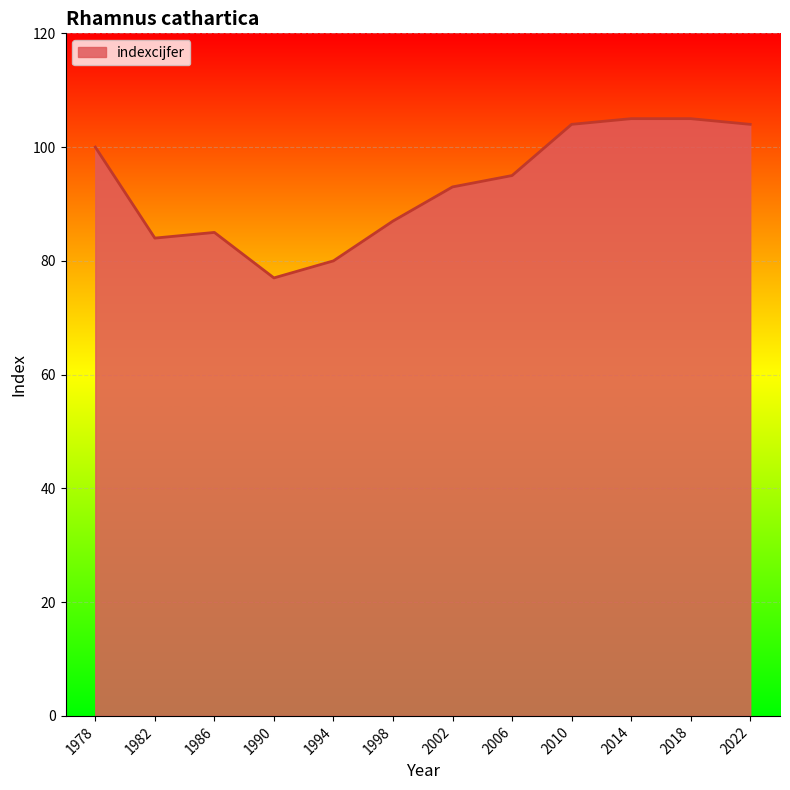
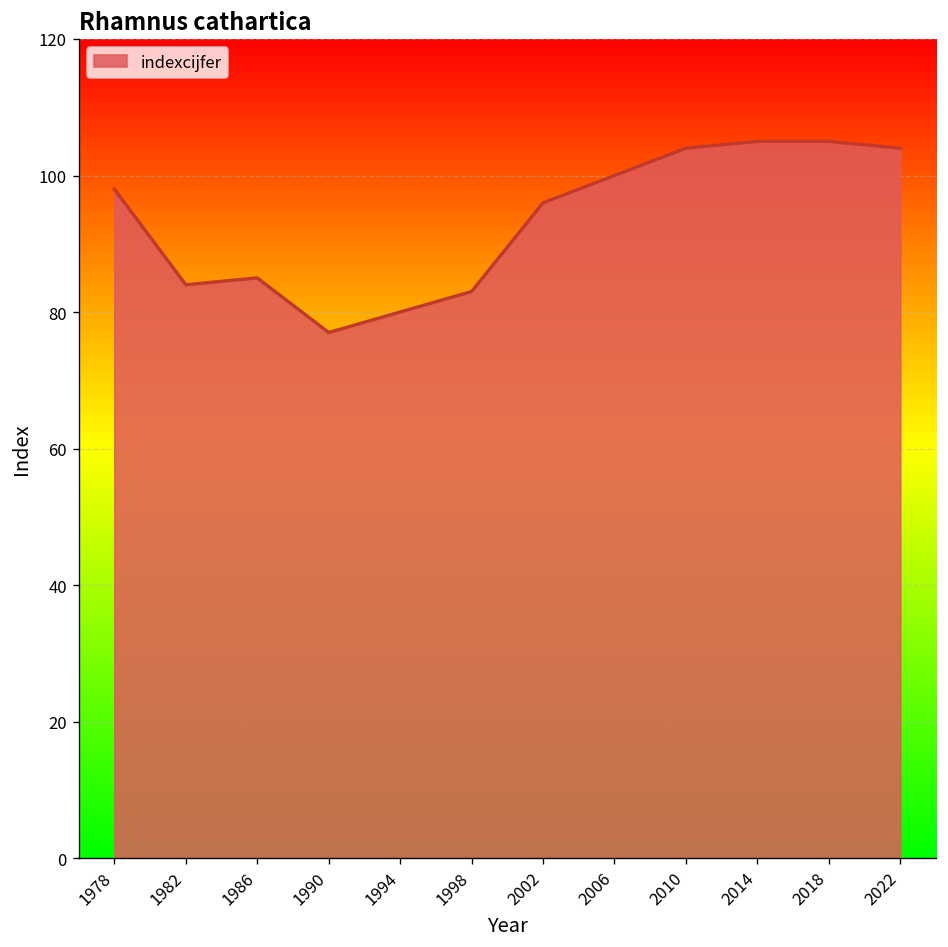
1978: 100 -> 98
1998: 87 -> 83
2002: 93 -> 96
2006: 95 -> 100
